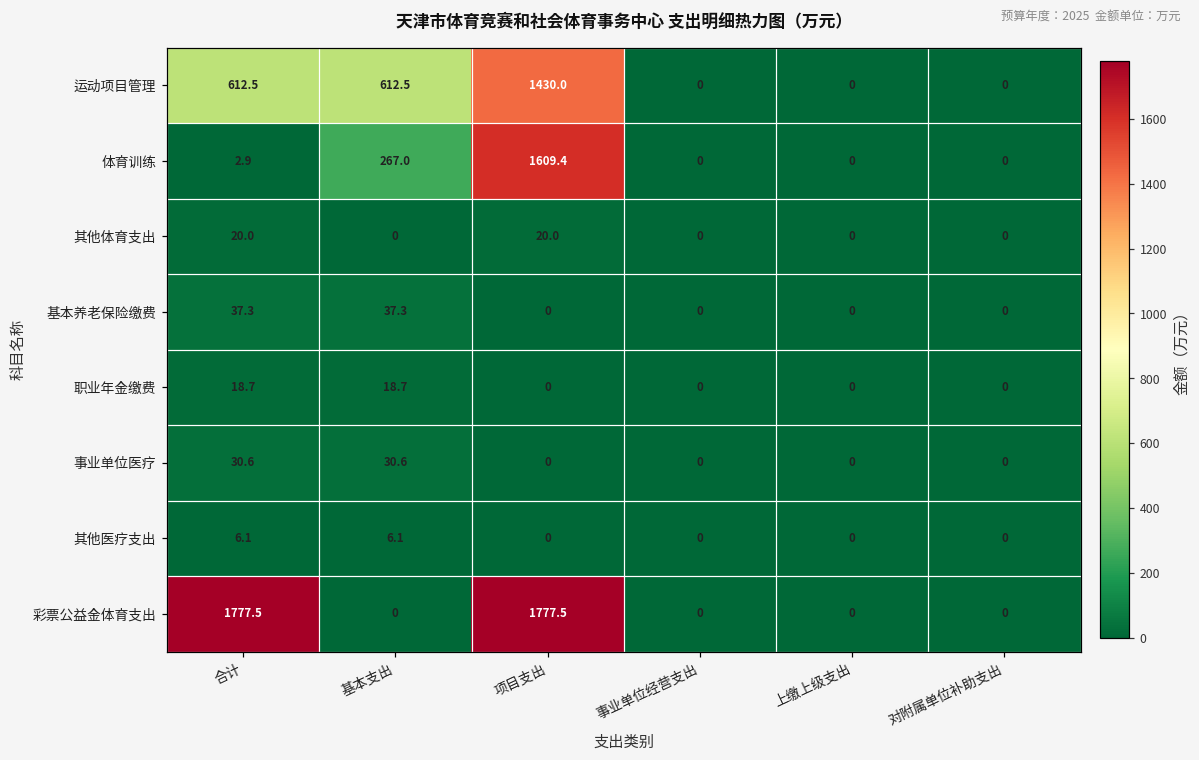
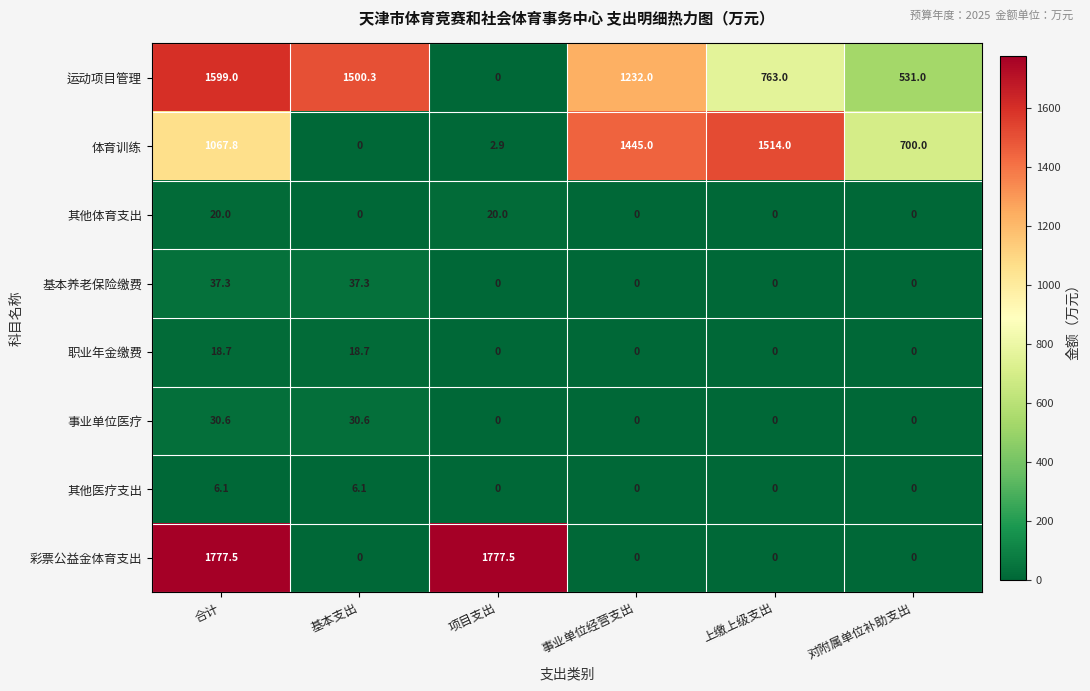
运动项目管理, 合计: 612.5 -> 1599.0
运动项目管理, 基本支出: 612.5 -> 1500.3
运动项目管理, 项目支出: 1430.0 -> 0
运动项目管理, 事业单位经营支出: 0 -> 1232.0
运动项目管理, 上缴上级支出: 0 -> 763.0
运动项目管理, 对附属单位补助支出: 0 -> 531.0
体育训练, 合计: 2.9 -> 1067.8
体育训练, 基本支出: 267.0 -> 0
体育训练, 项目支出: 1609.4 -> 2.9
体育训练, 事业单位经营支出: 0 -> 1445.0
体育训练, 上缴上级支出: 0 -> 1514.0
体育训练, 对附属单位补助支出: 0 -> 700.0
